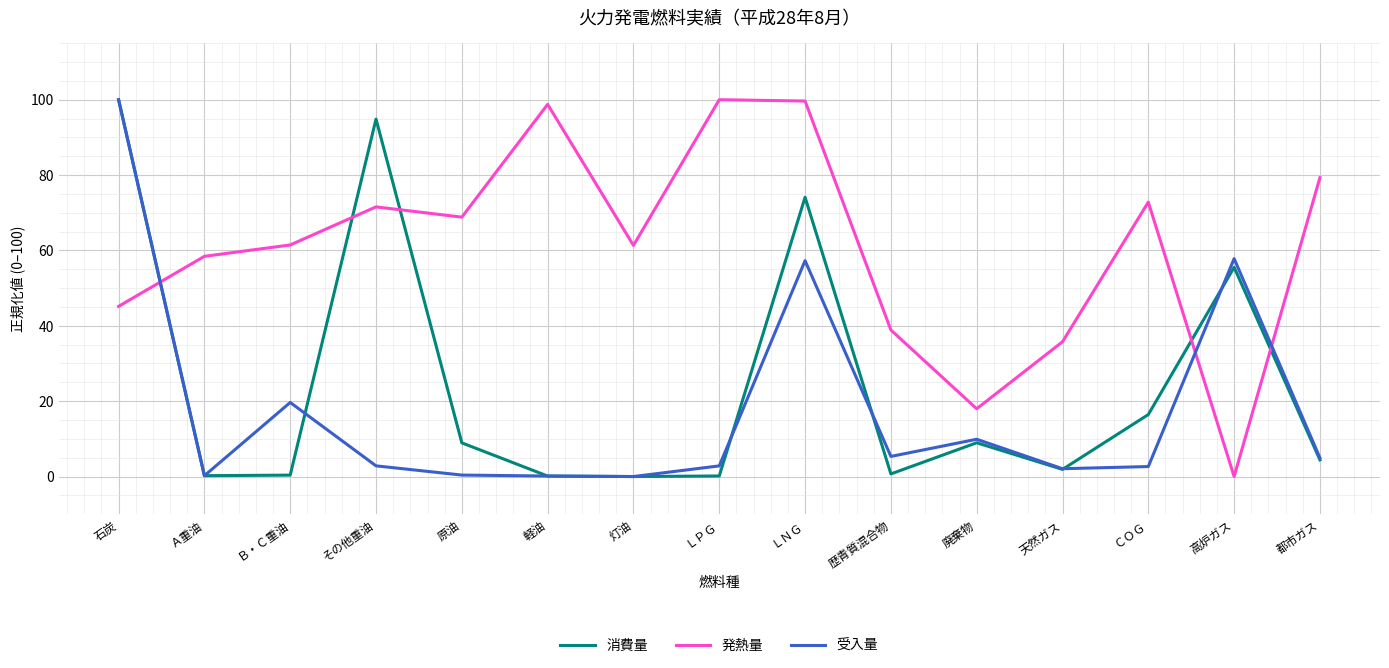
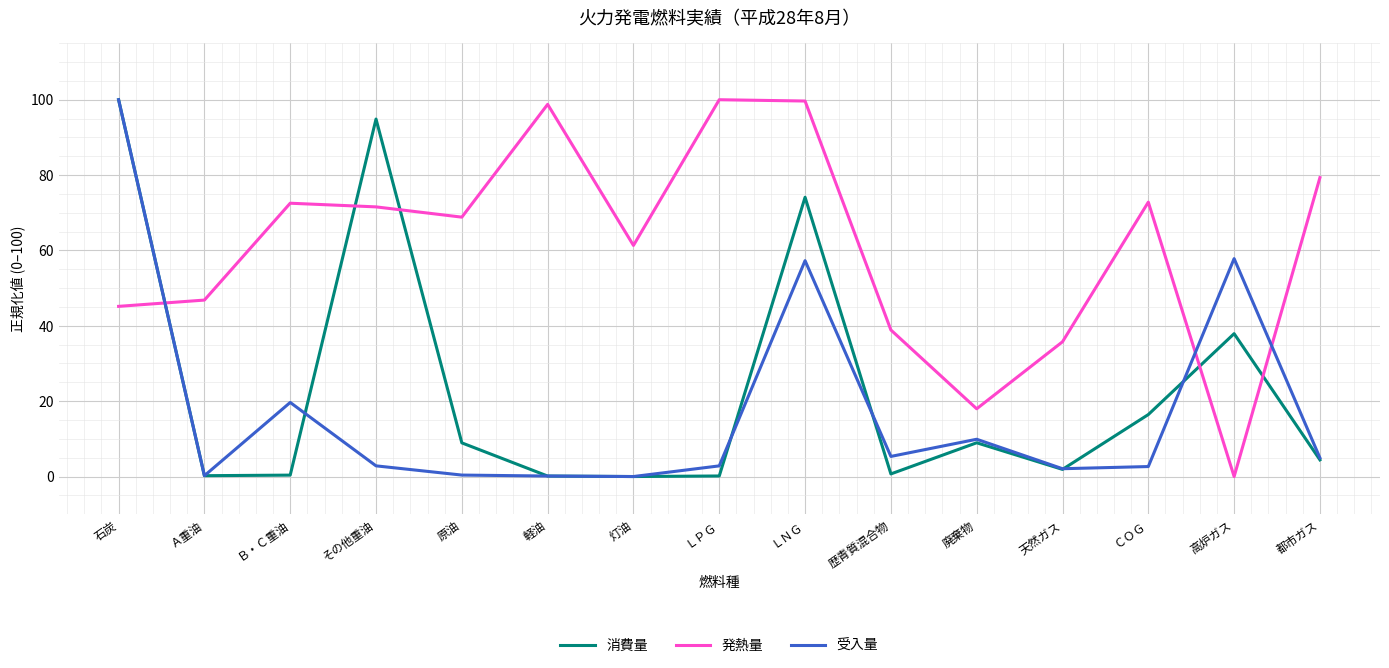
発熱量, Ａ重油: 58 -> 47
発熱量, Ｂ・Ｃ重油: 61 -> 73
消費量, 高炉ガス: 56 -> 38
